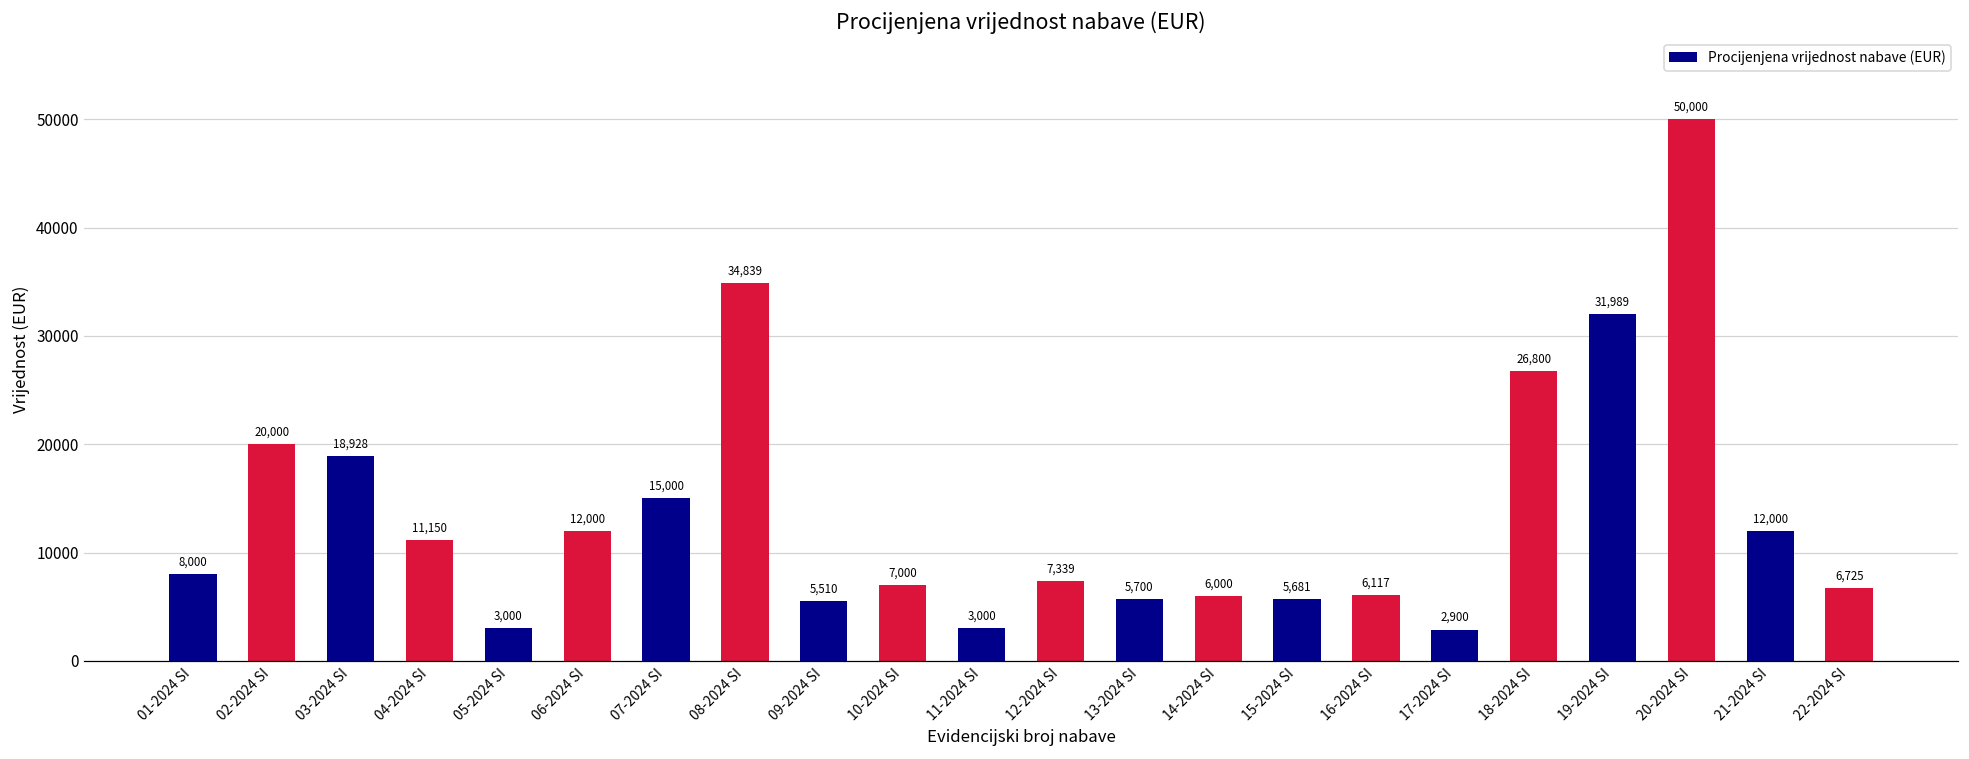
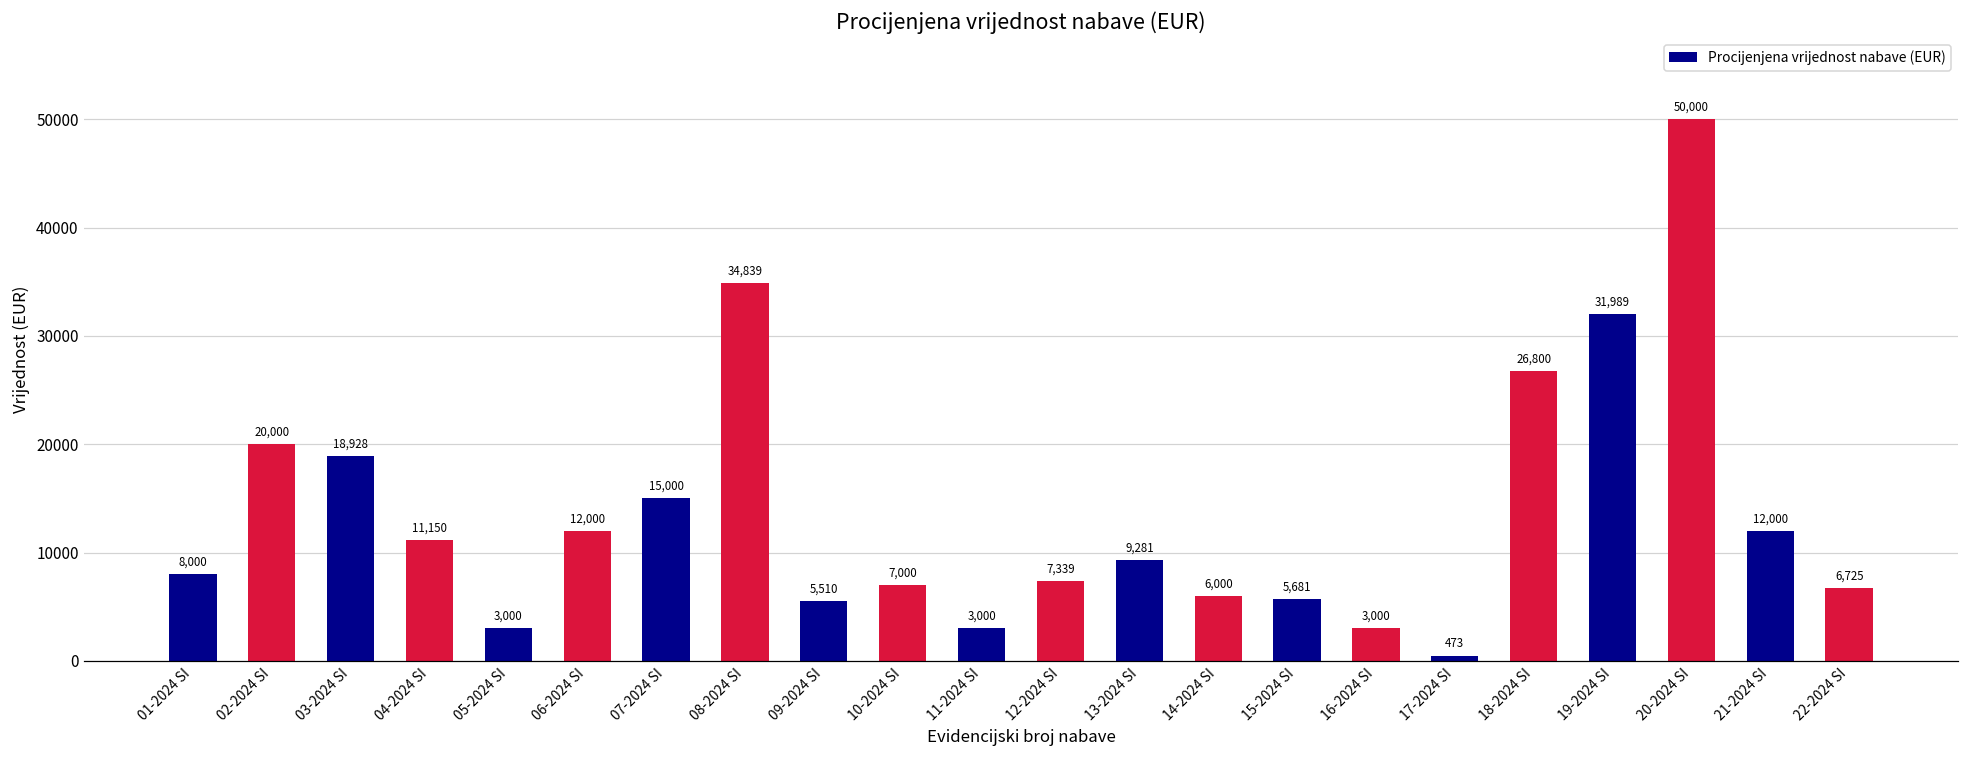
13-2024 SI: 5,700 -> 9,281
16-2024 SI: 6,117 -> 3,000
17-2024 SI: 2,900 -> 473
